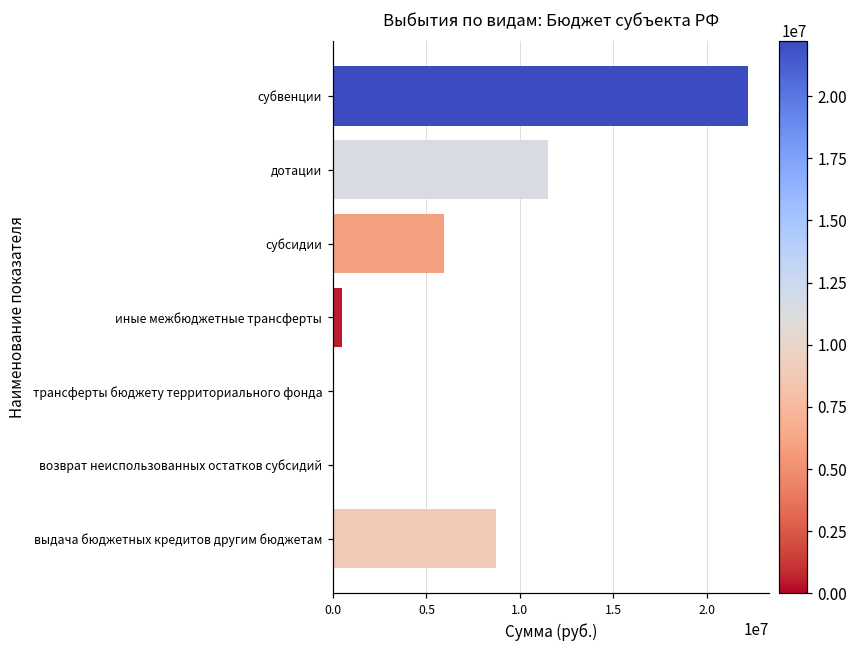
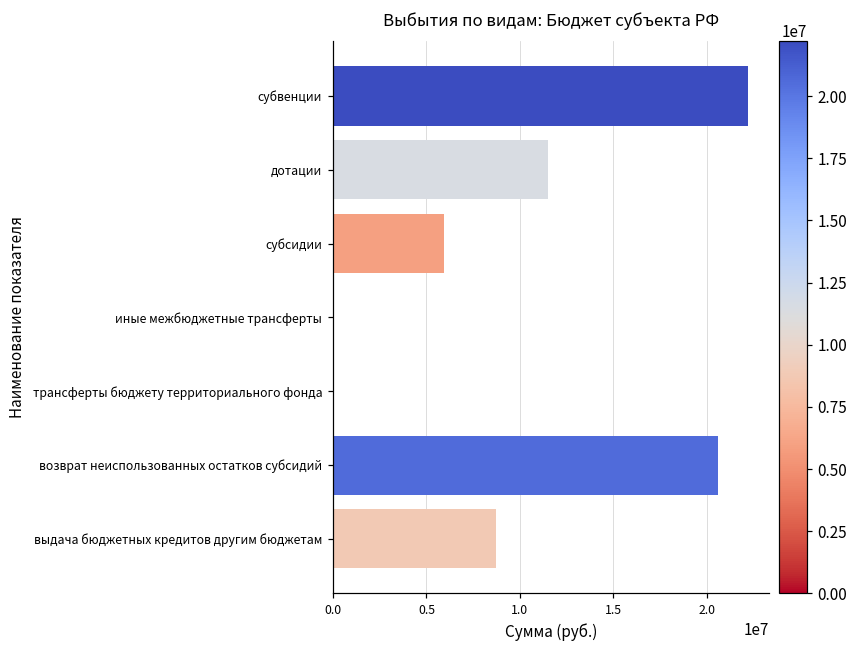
иные межбюджетные трансферты: 500000 -> 0
возврат неиспользованных остатков субсидий: 0 -> 20600000
